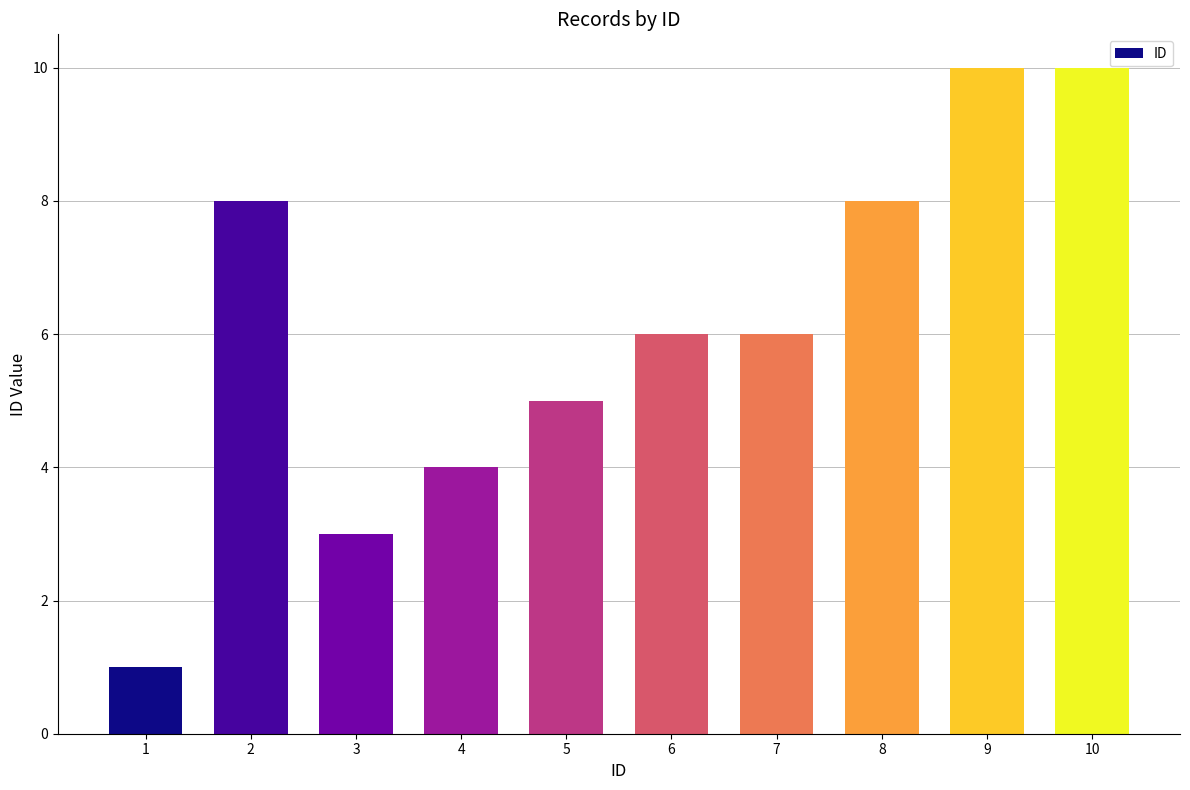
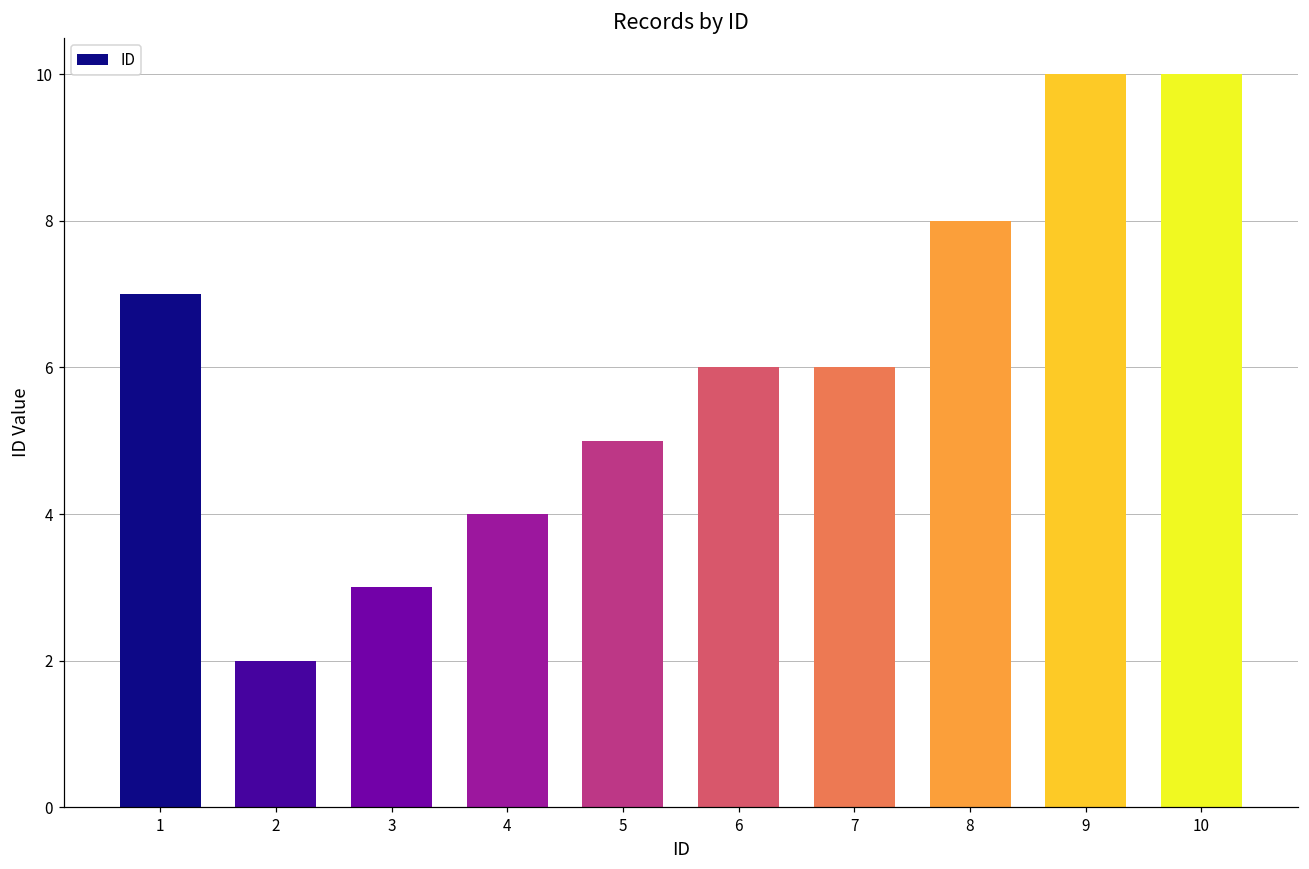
1: 1 -> 7
2: 8 -> 2
